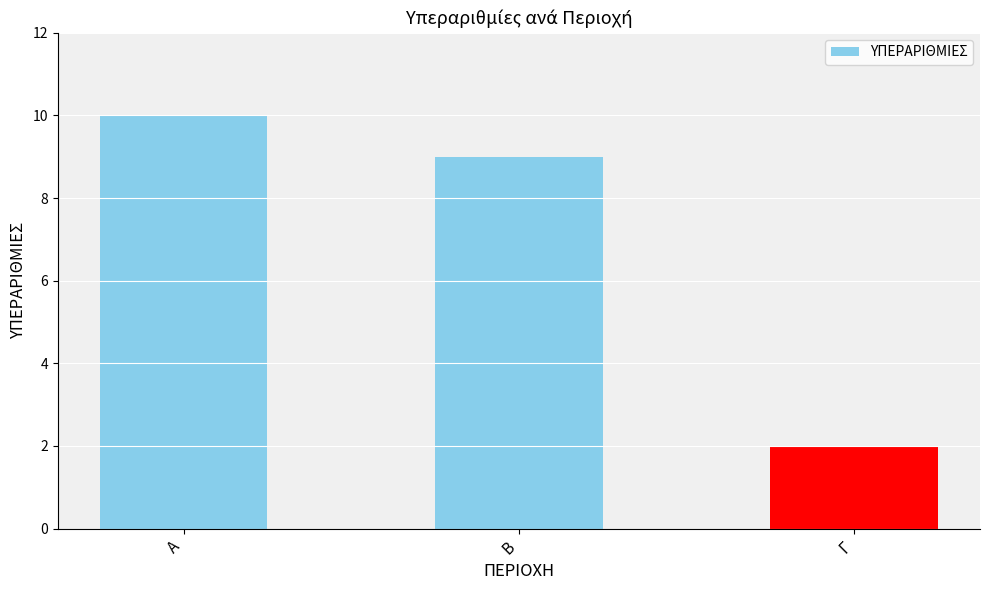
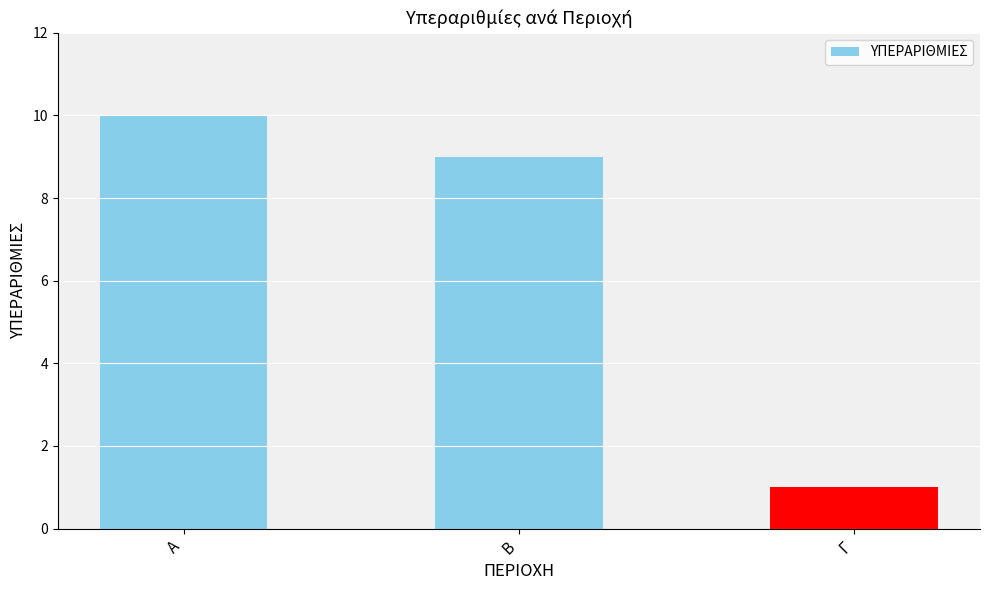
Γ: 2 -> 1
